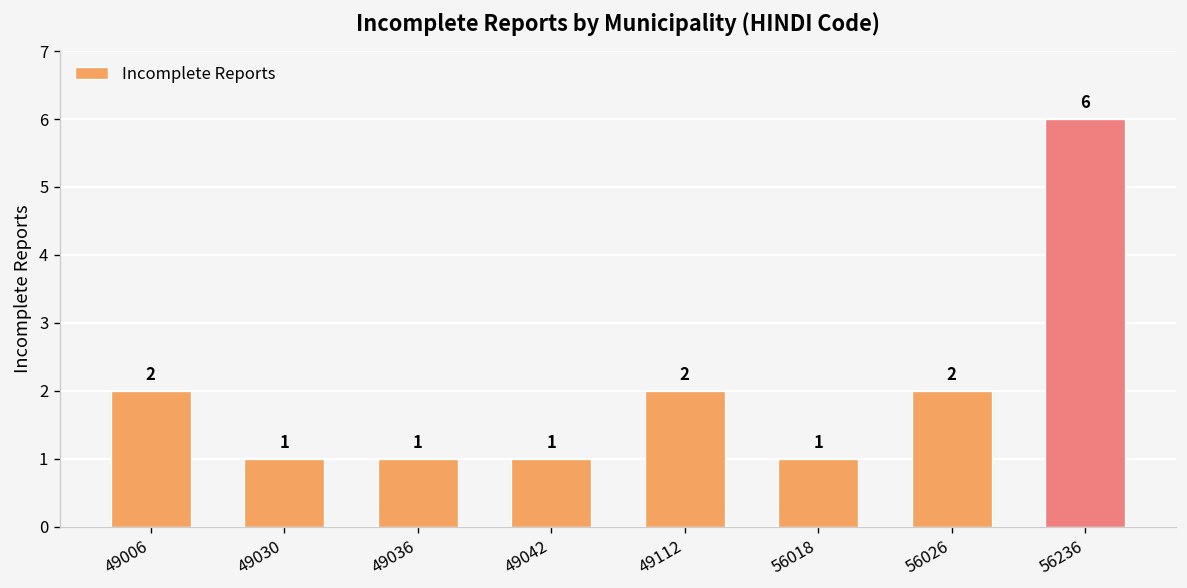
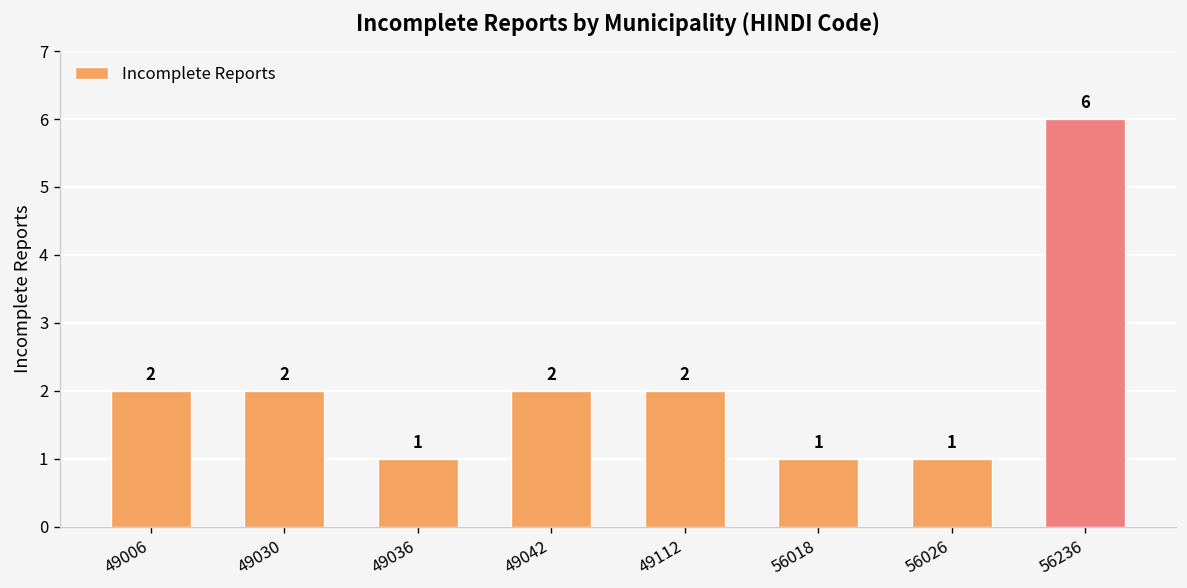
49030: 1 -> 2
49042: 1 -> 2
56026: 2 -> 1
